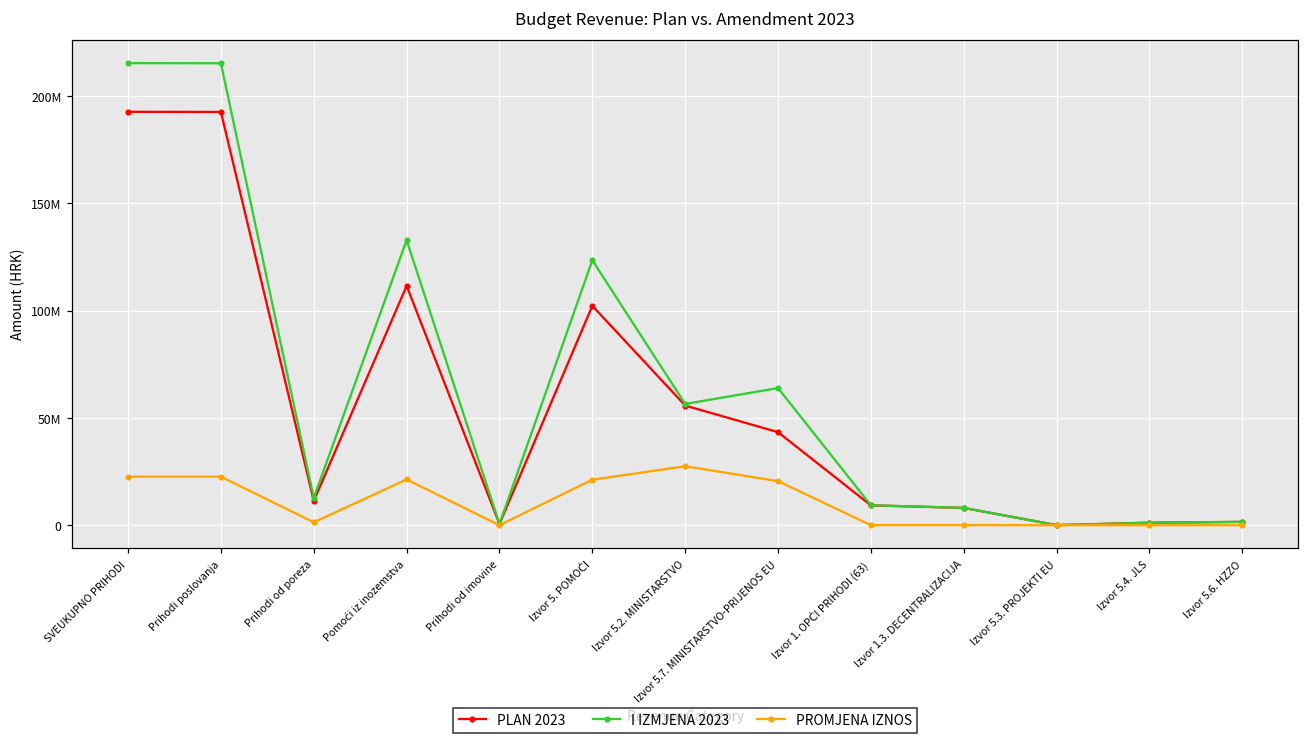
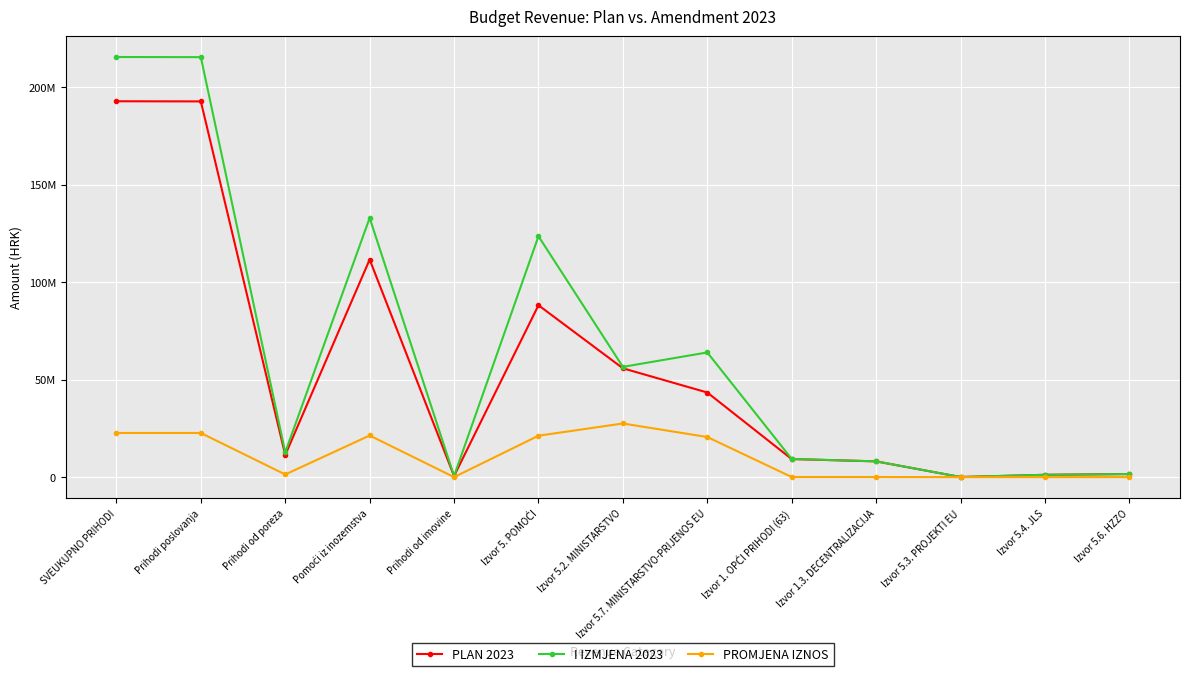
PLAN 2023, Izvor 5. POMOĆI: 102000000 -> 88000000
